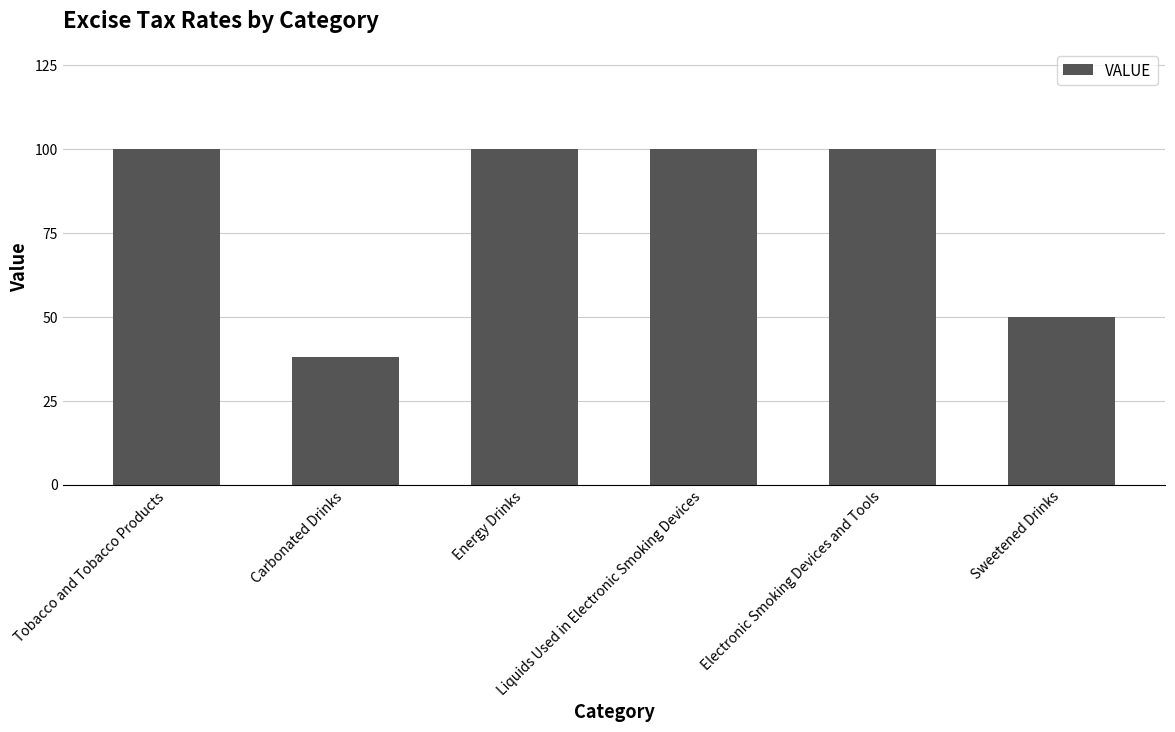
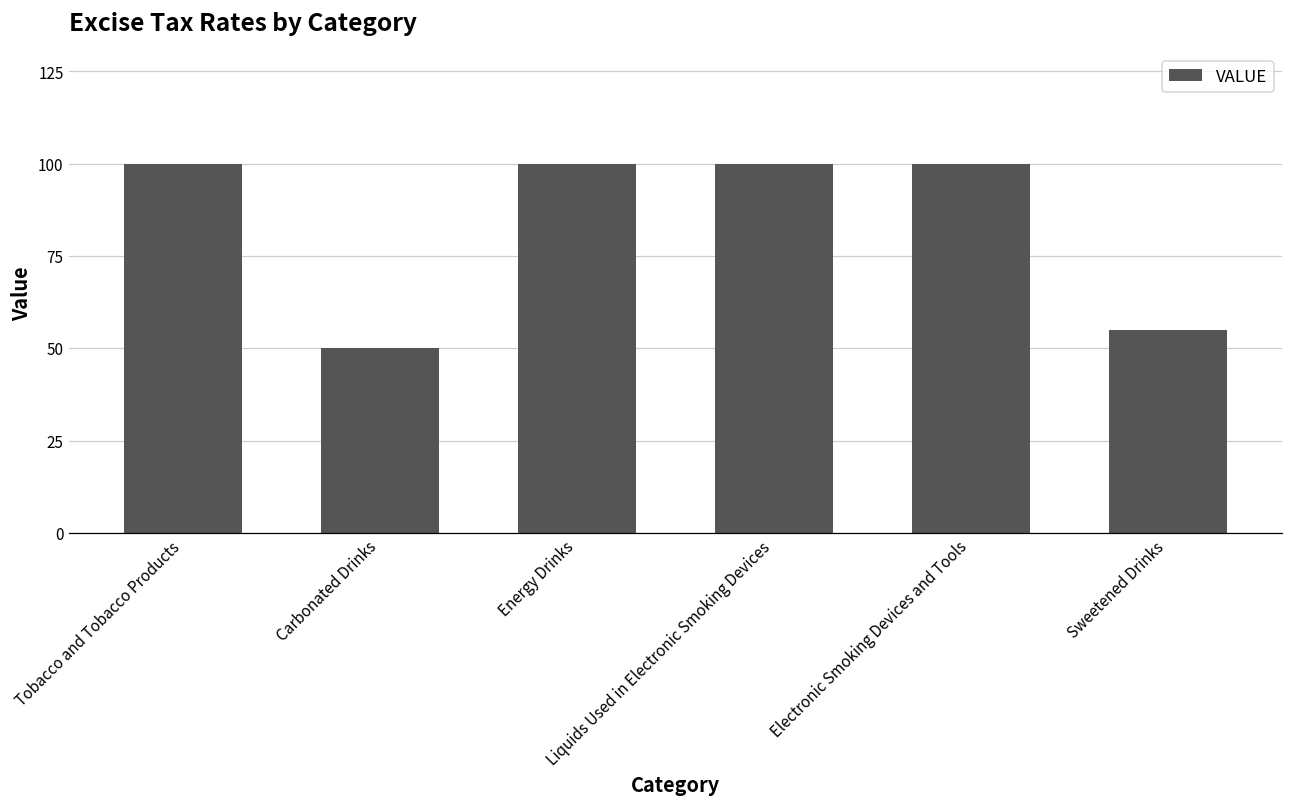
Carbonated Drinks: 38 -> 50
Sweetened Drinks: 50 -> 55
